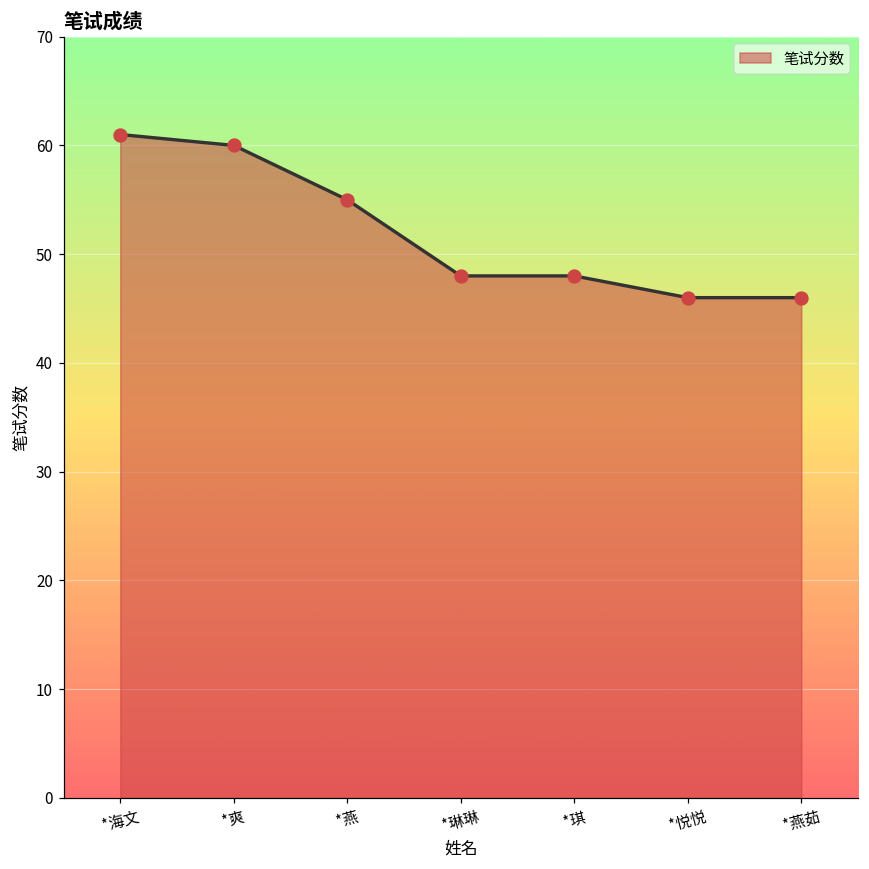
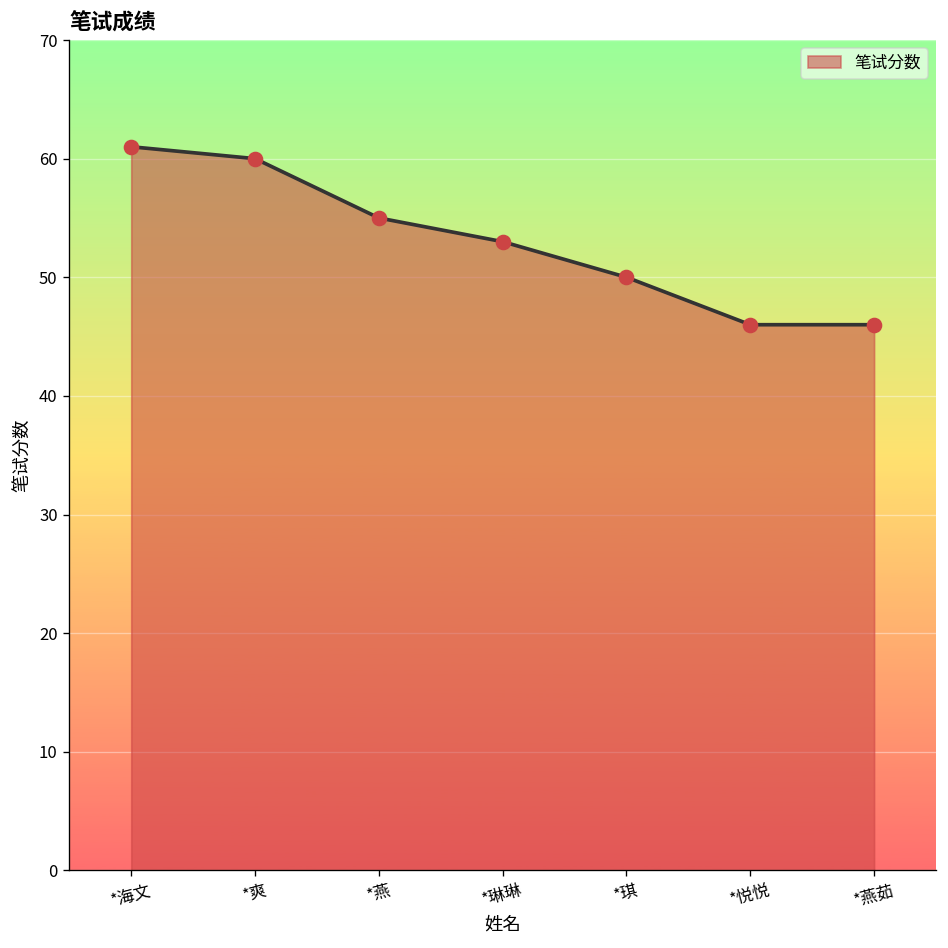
*琳琳: 48 -> 53
*琪: 48 -> 50
